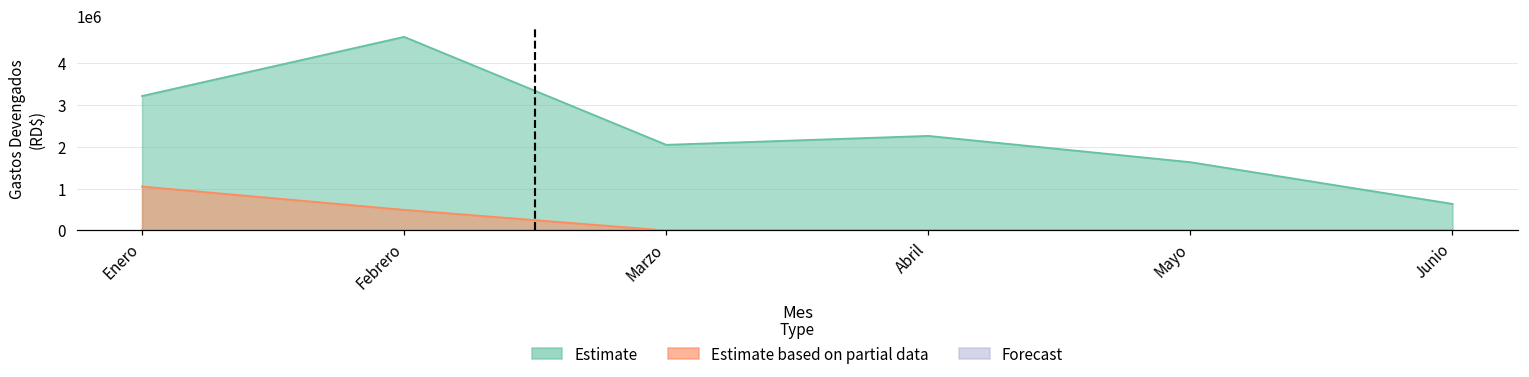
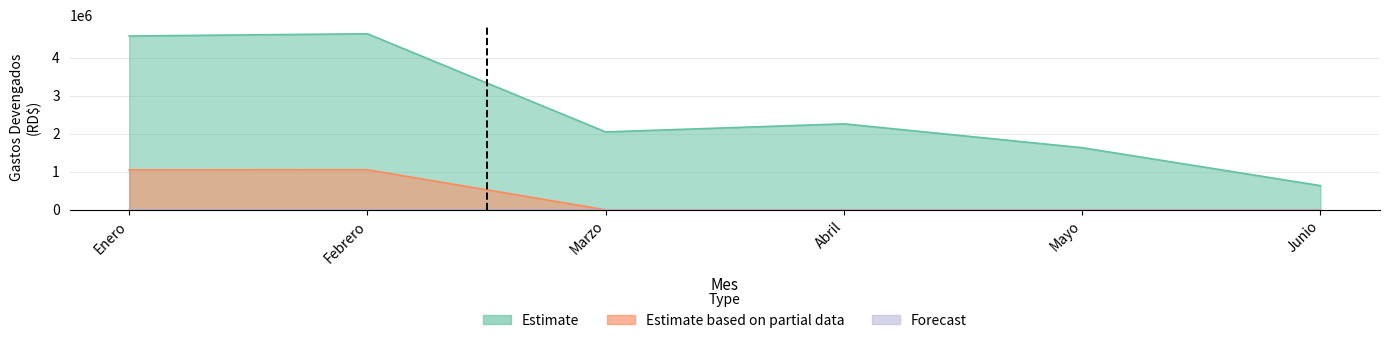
Estimate, Enero: 3200000 -> 4600000
Estimate based on partial data, Febrero: 500000 -> 1100000
